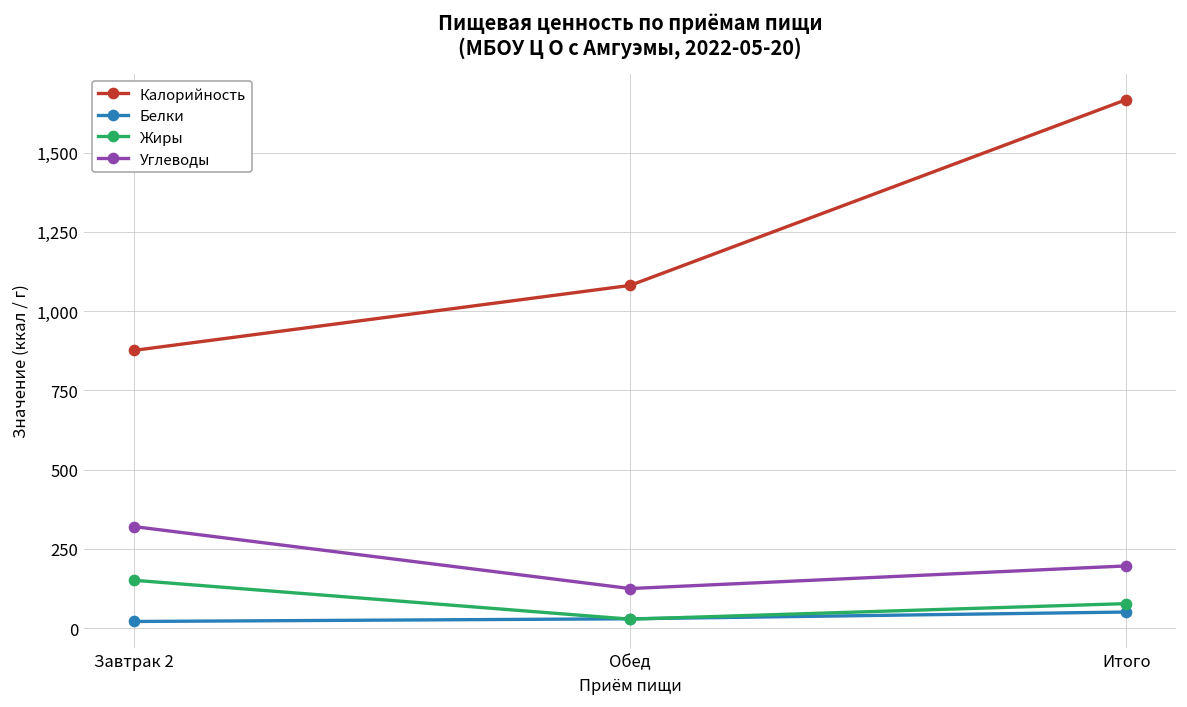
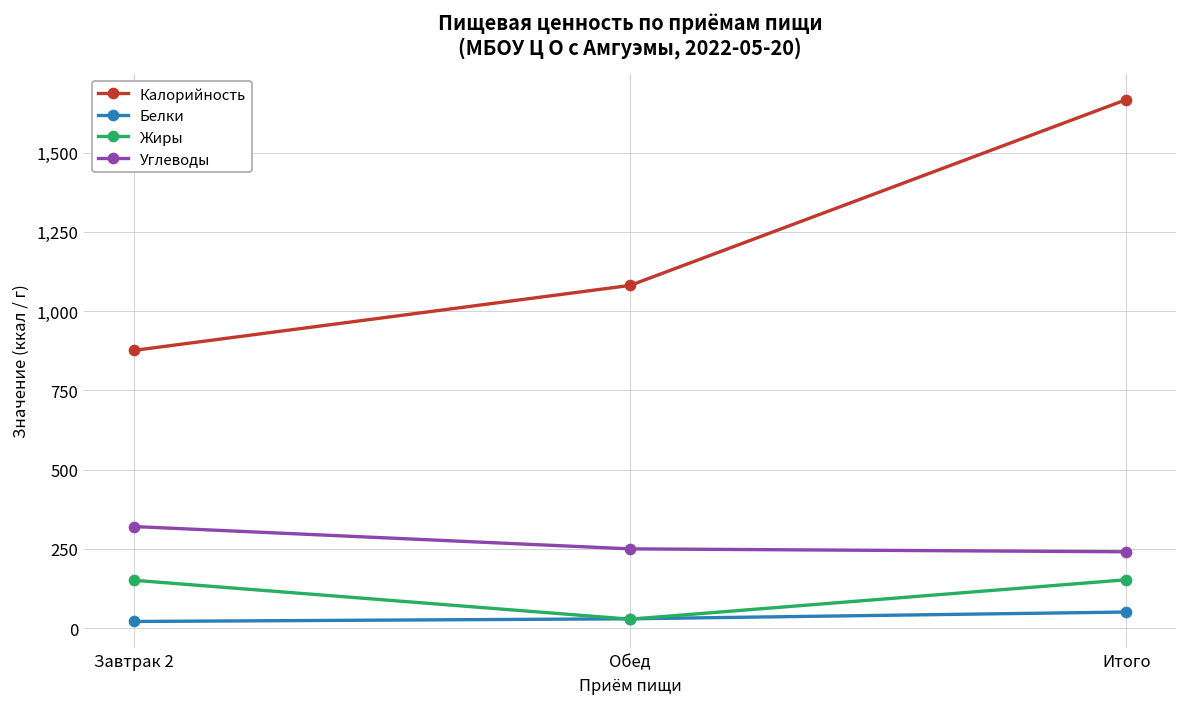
Углеводы, Обед: 130 -> 250
Жиры, Итого: 80 -> 150
Углеводы, Итого: 200 -> 240
